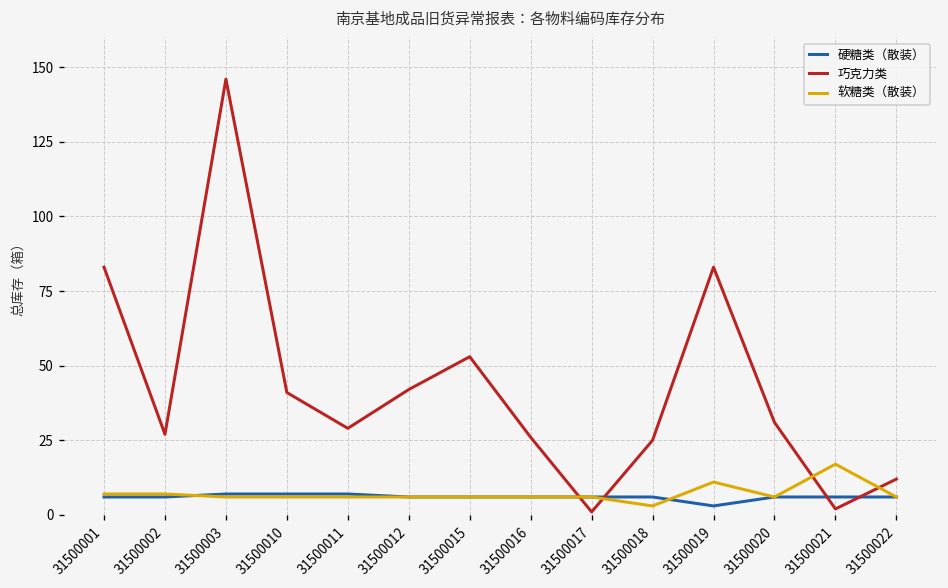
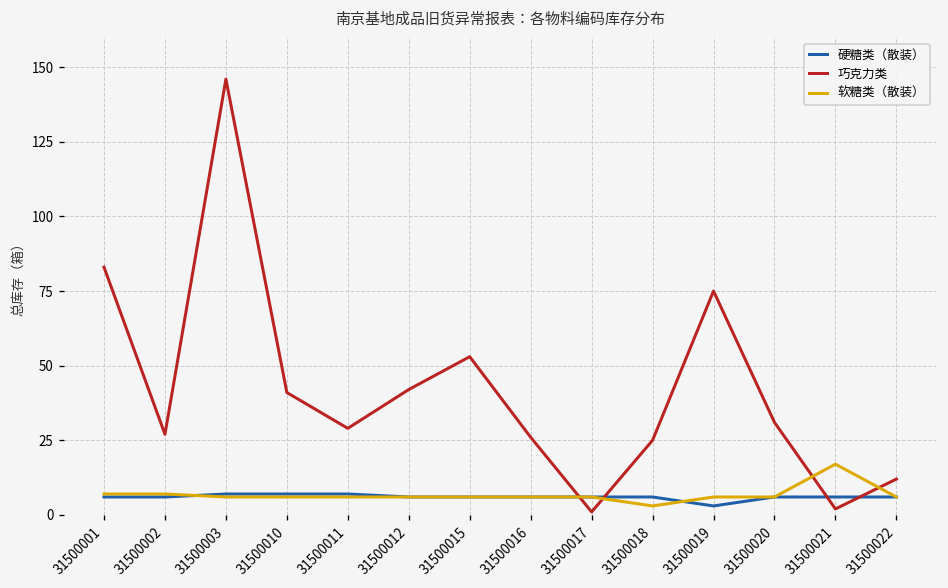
巧克力类, 31500019: 83 -> 75
软糖类（散装）, 31500019: 11 -> 6
